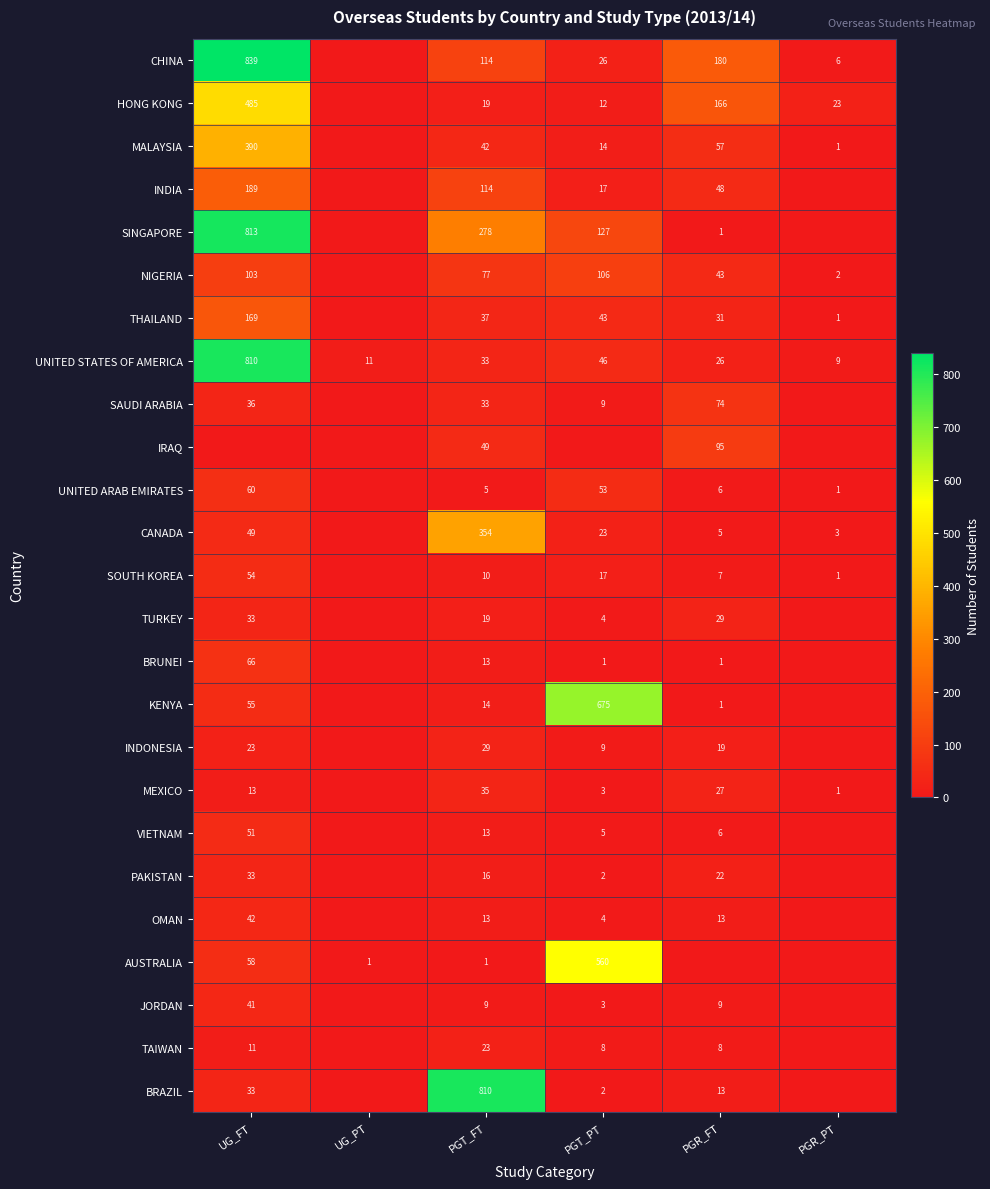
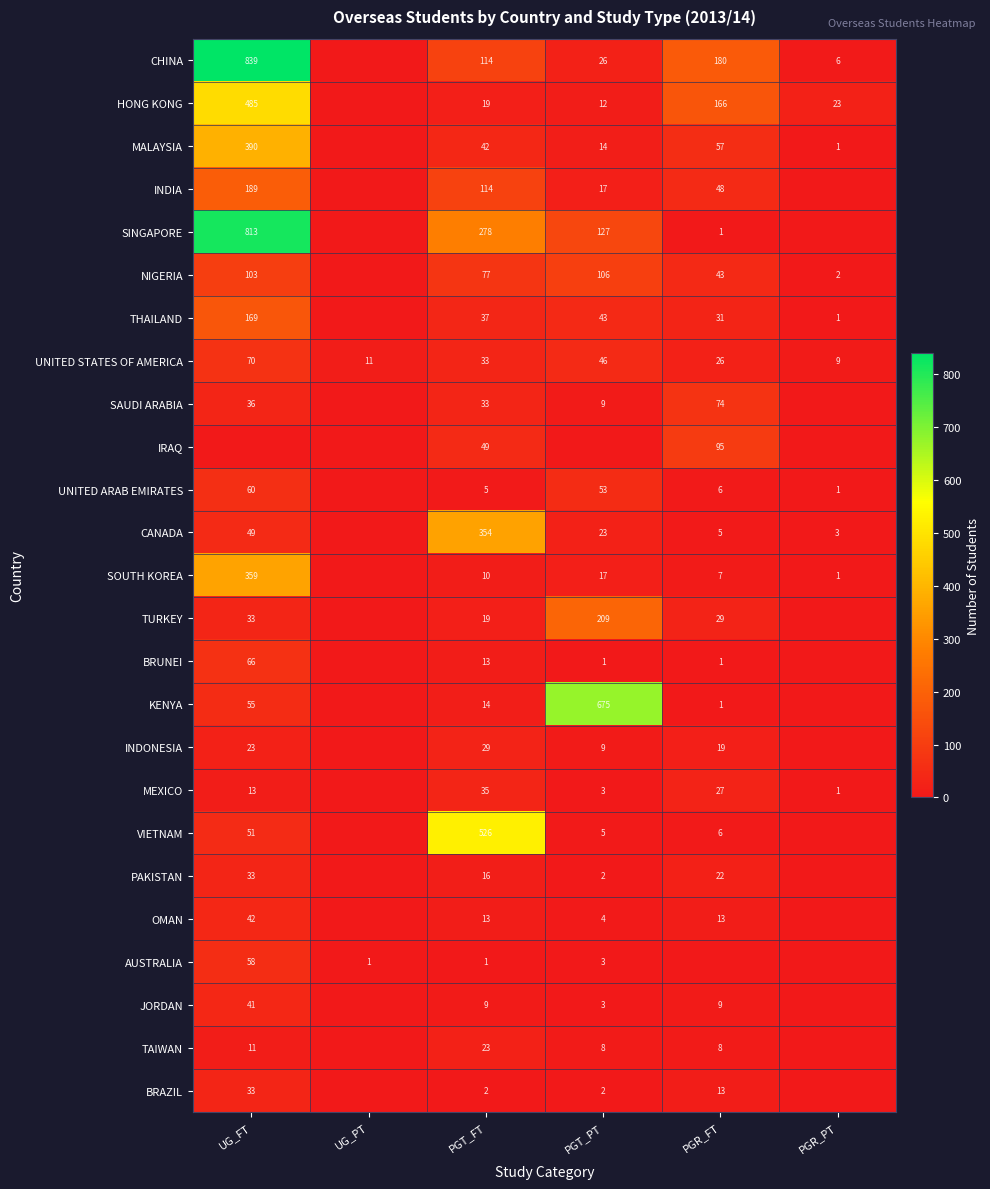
UNITED STATES OF AMERICA, UG_FT: 810 -> 70
SOUTH KOREA, UG_FT: 54 -> 359
TURKEY, PGT_PT: 4 -> 209
VIETNAM, PGT_FT: 13 -> 526
AUSTRALIA, PGT_PT: 560 -> 3
BRAZIL, PGT_FT: 810 -> 2
